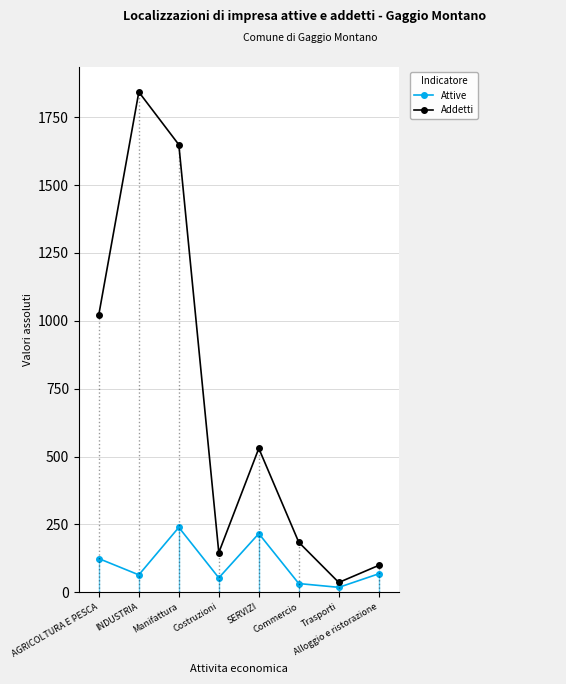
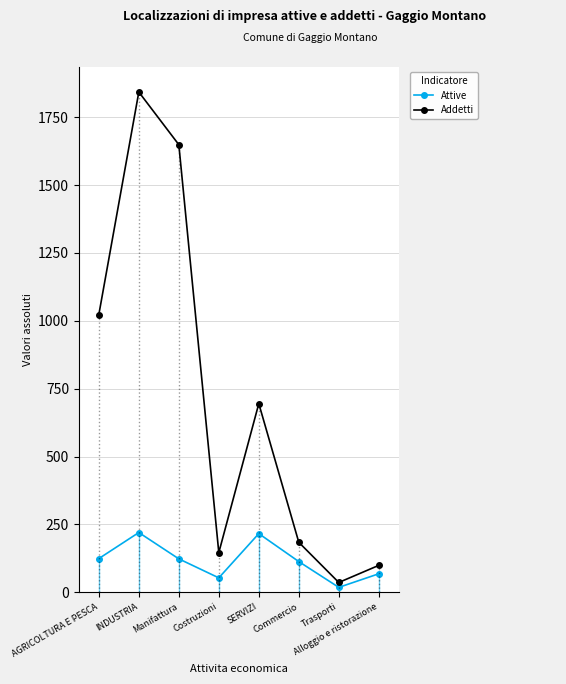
Attive, INDUSTRIA: 60 -> 220
Attive, Manifattura: 240 -> 120
Addetti, SERVIZI: 530 -> 700
Attive, Commercio: 30 -> 110
